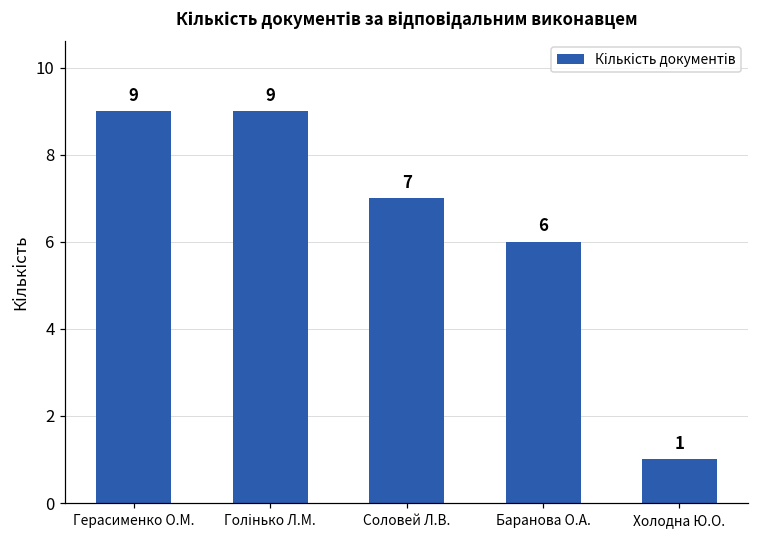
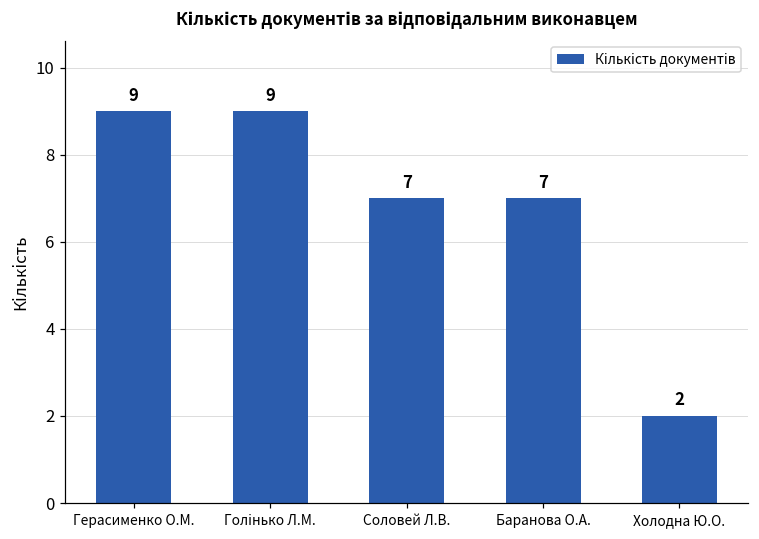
Баранова О.А.: 6 -> 7
Холодна Ю.О.: 1 -> 2
